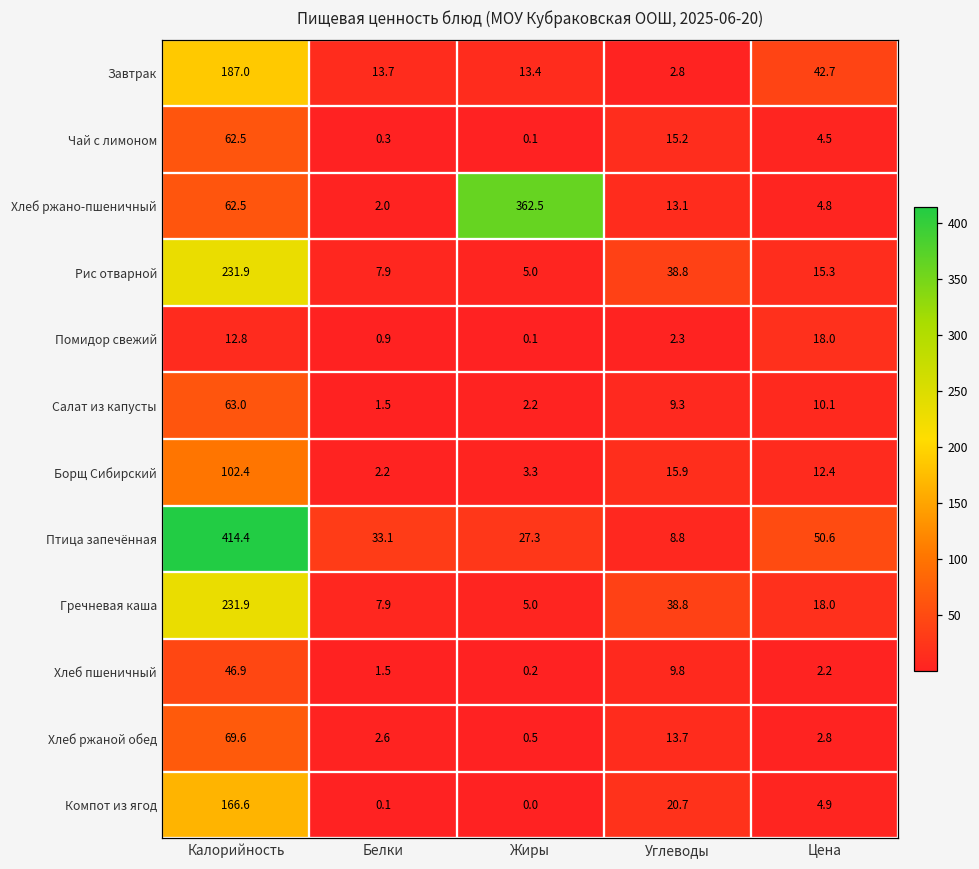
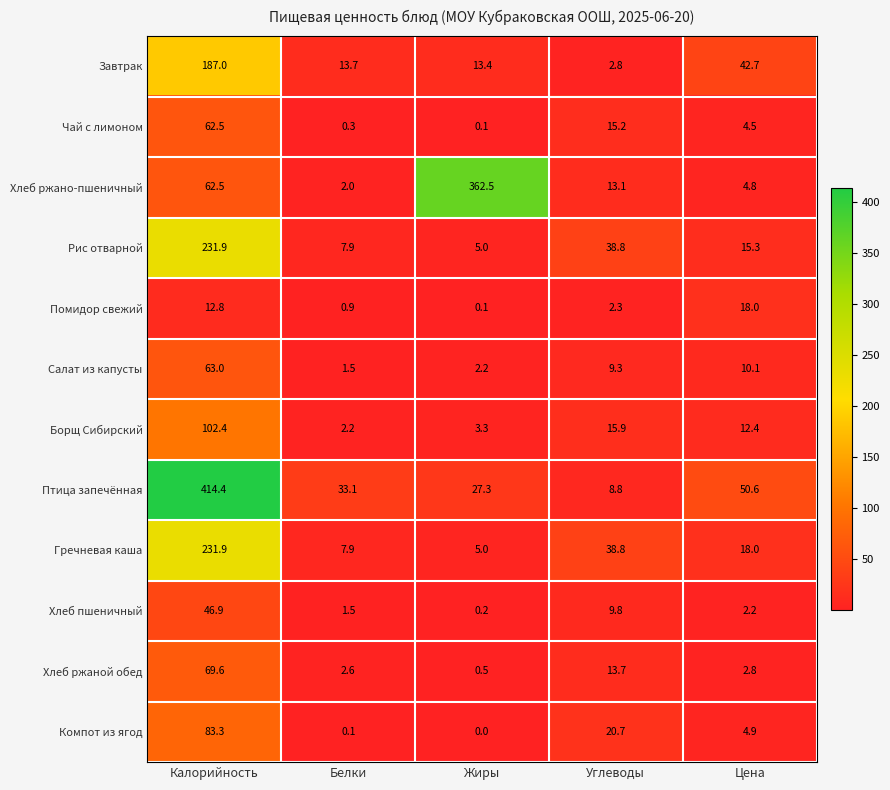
Компот из ягод, Калорийность: 166.6 -> 83.3
